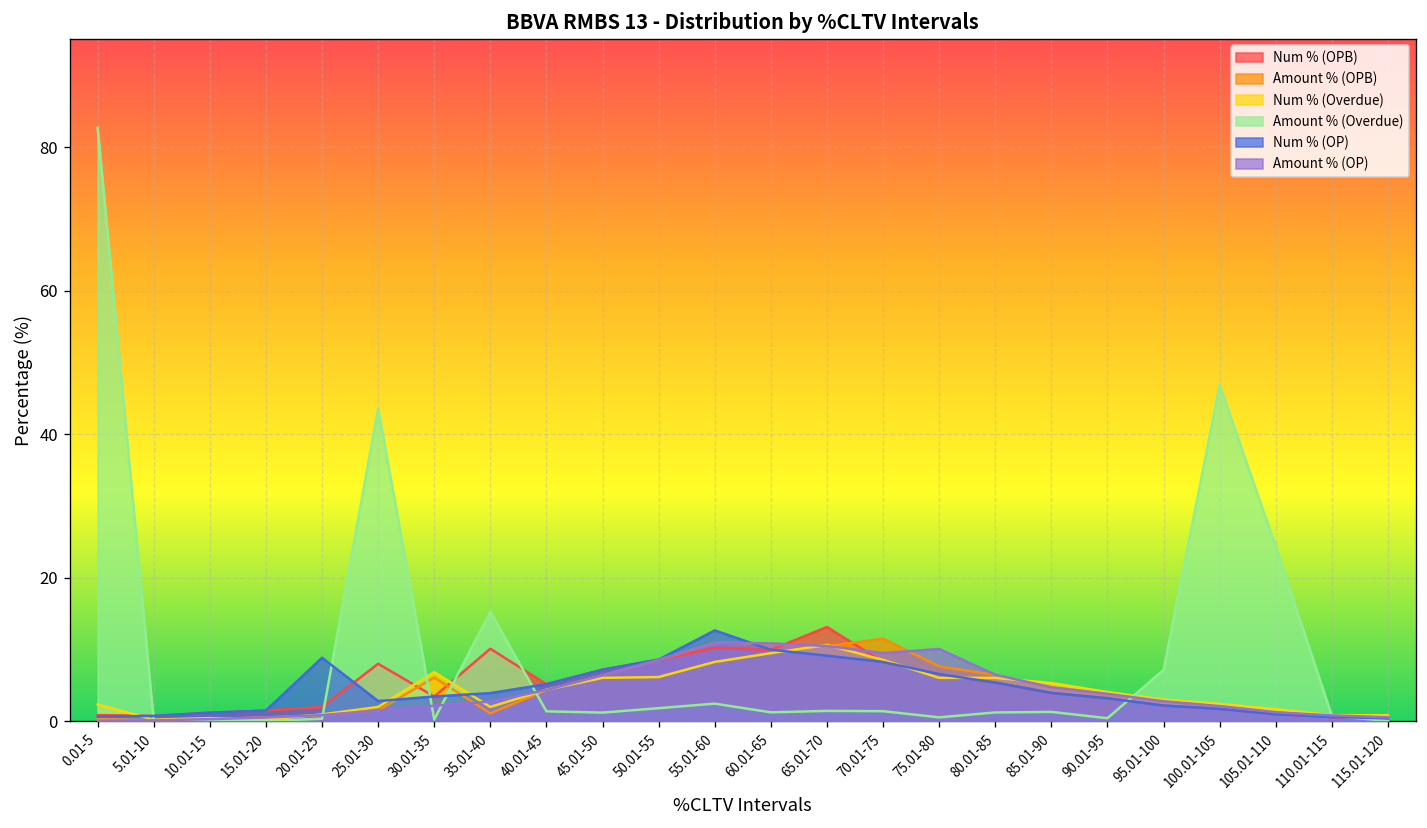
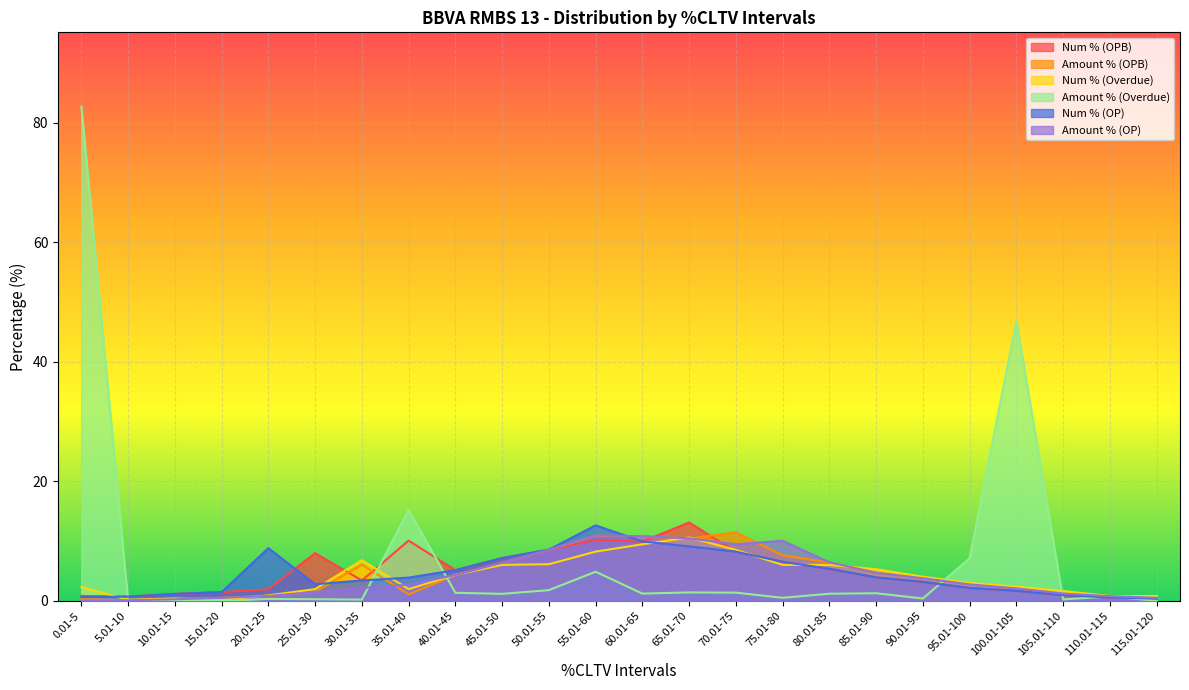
Amount % (Overdue), 25.01-30: 44 -> 0
Amount % (Overdue), 55.01-60: 2 -> 5
Amount % (Overdue), 105.01-110: 24 -> 0
